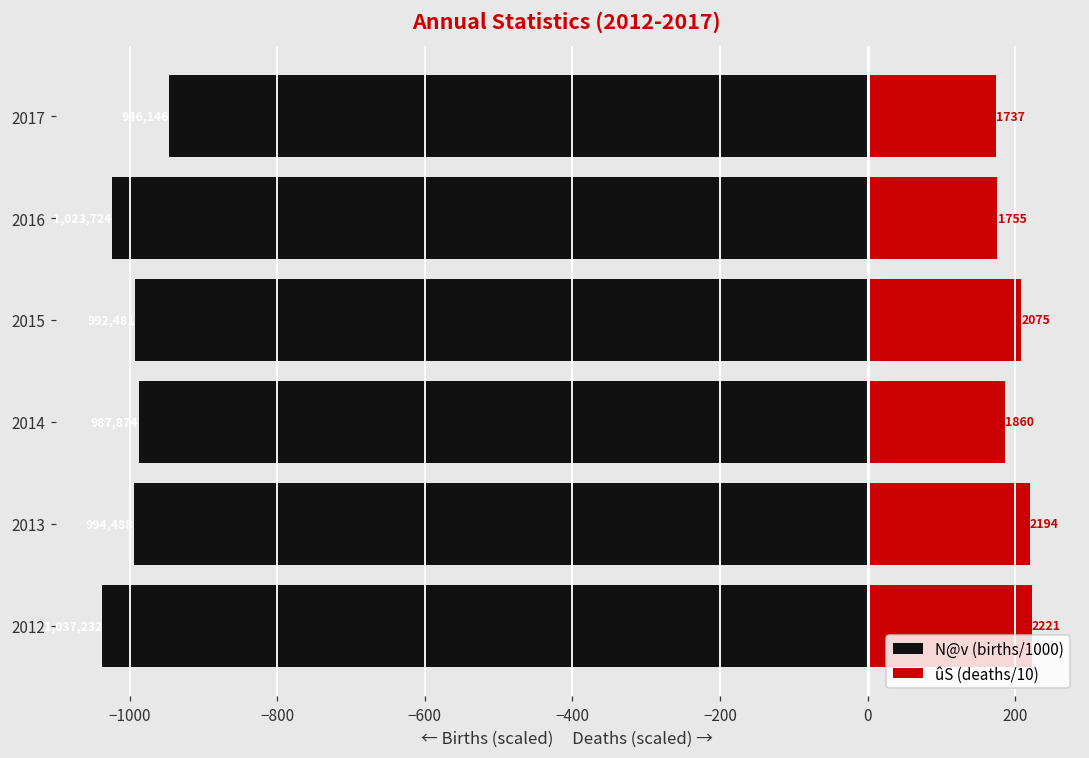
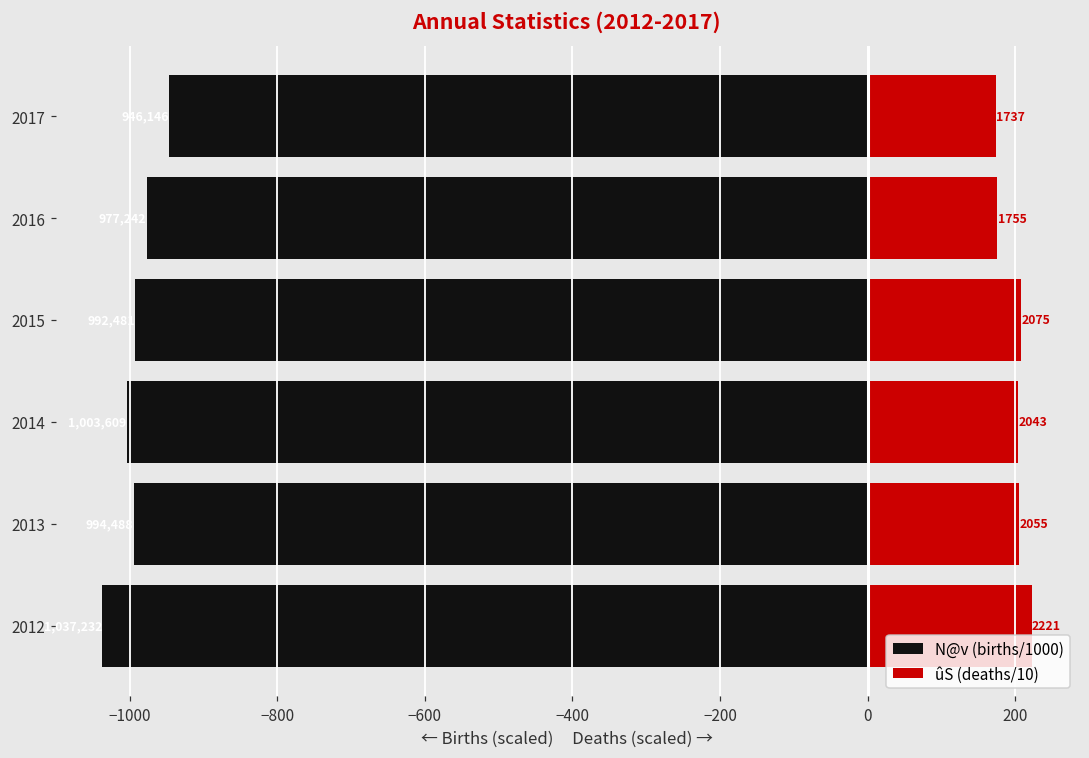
N@v (births/1000), 2016: -1020 -> -980
N@v (births/1000), 2014: -990 -> -1000
ûS (deaths/10), 2014: 1860 -> 2043
ûS (deaths/10), 2013: 2194 -> 2055
